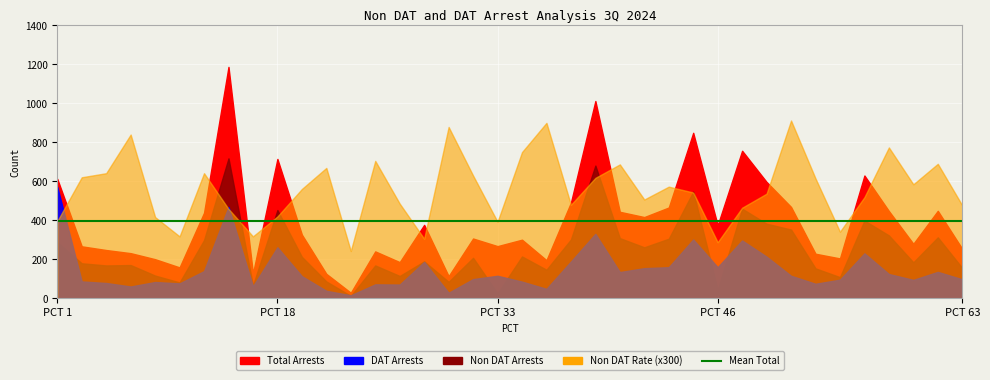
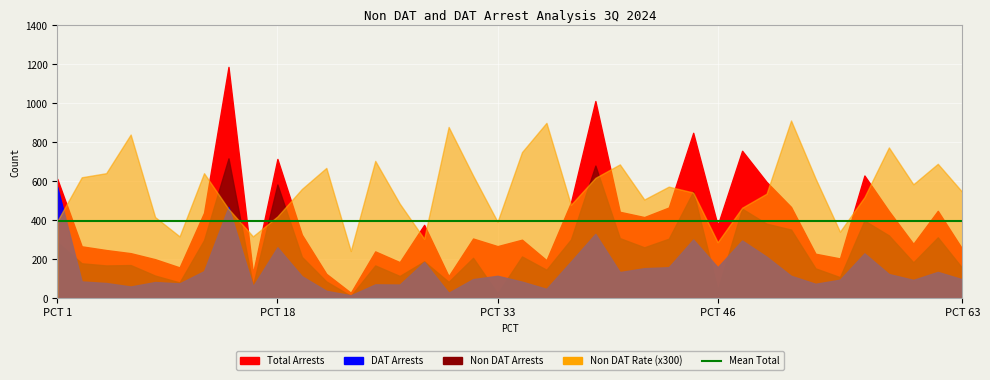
Non DAT Arrests, PCT 18: 450 -> 580
Non DAT Rate (x300), PCT 63: 480 -> 550
